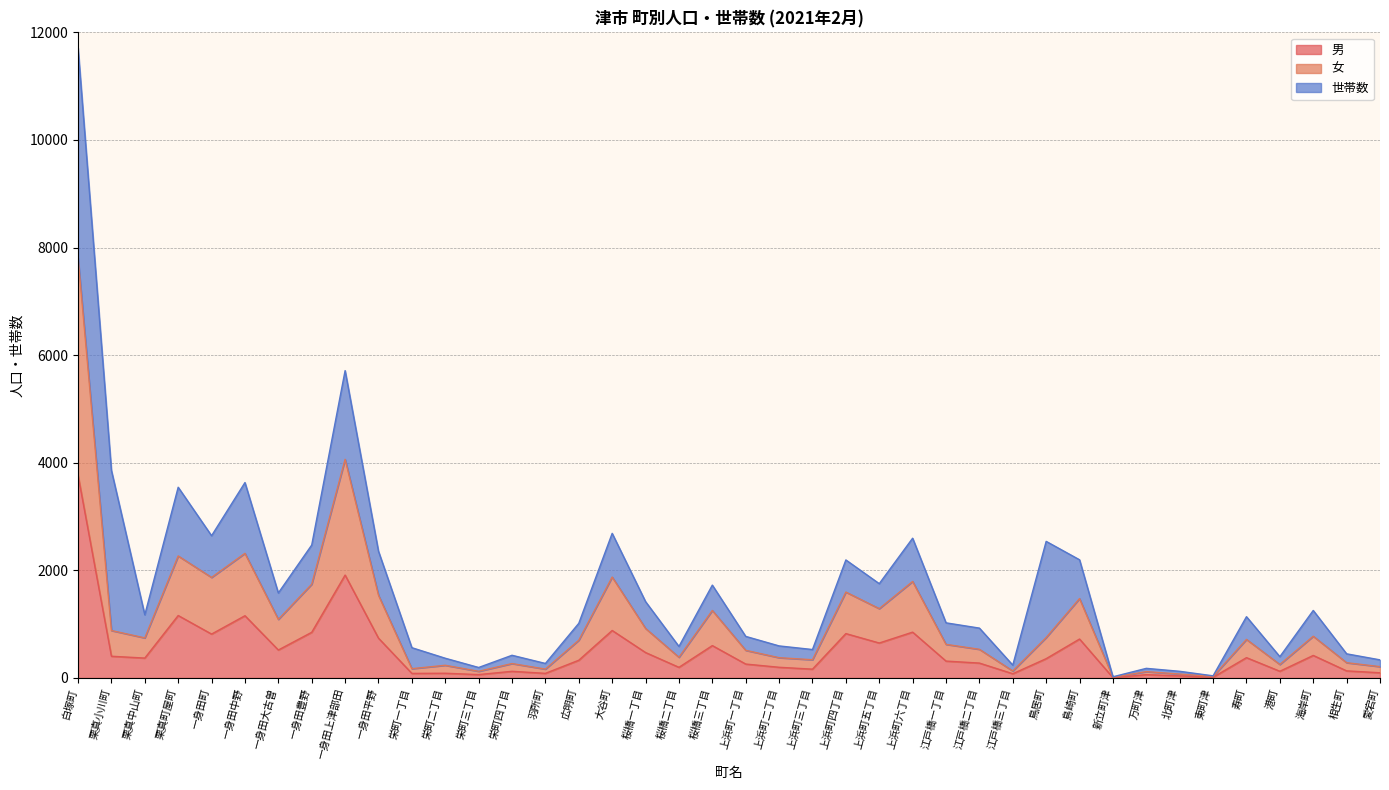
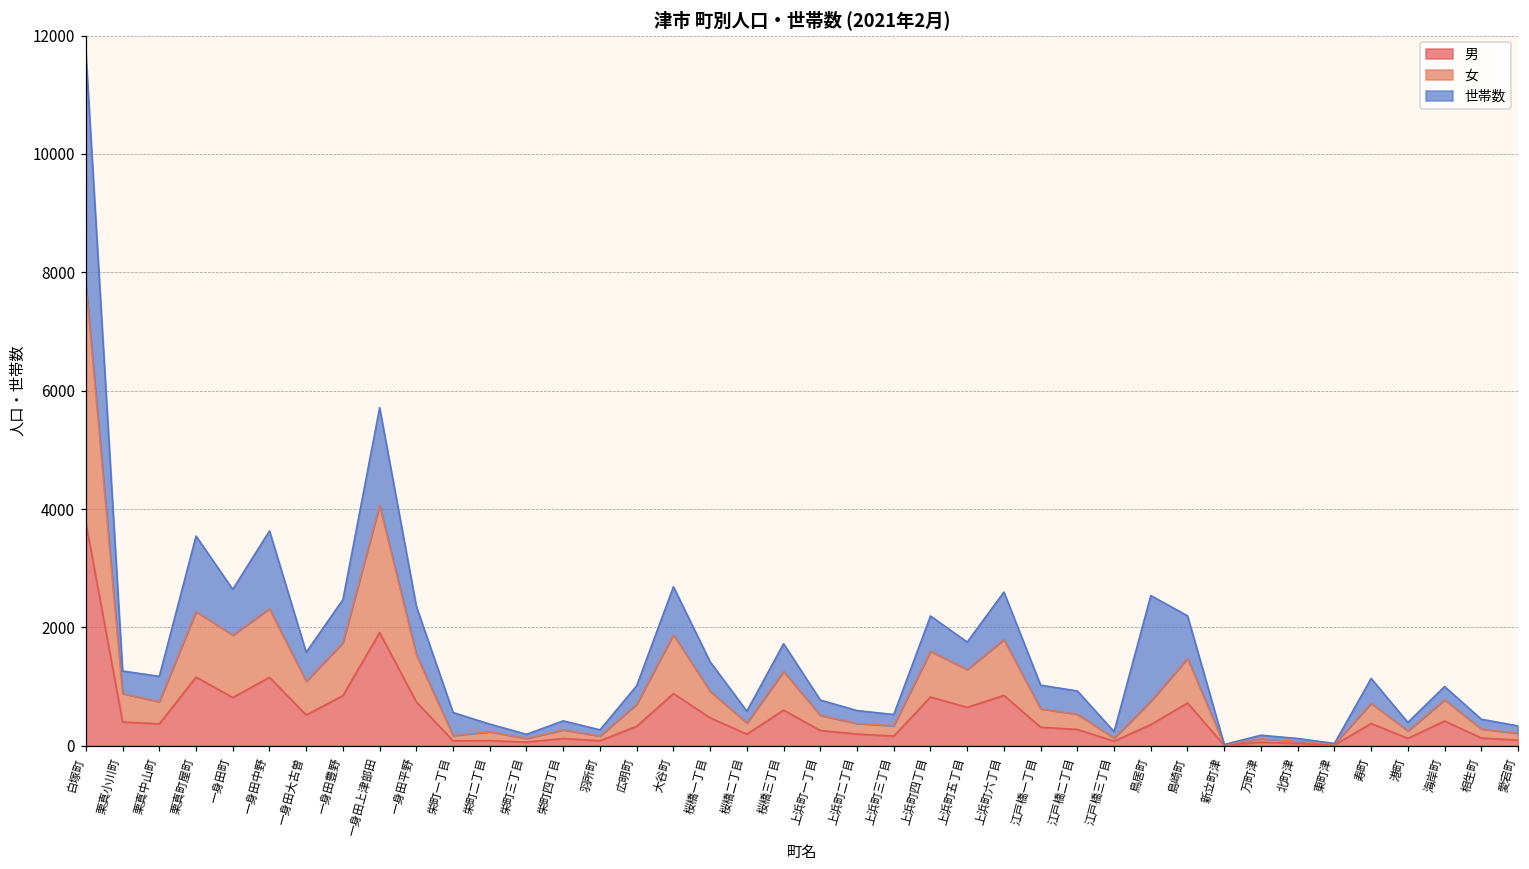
世帯数, 栗真小川町: 3000 -> 400
世帯数, 海岸町: 500 -> 200
